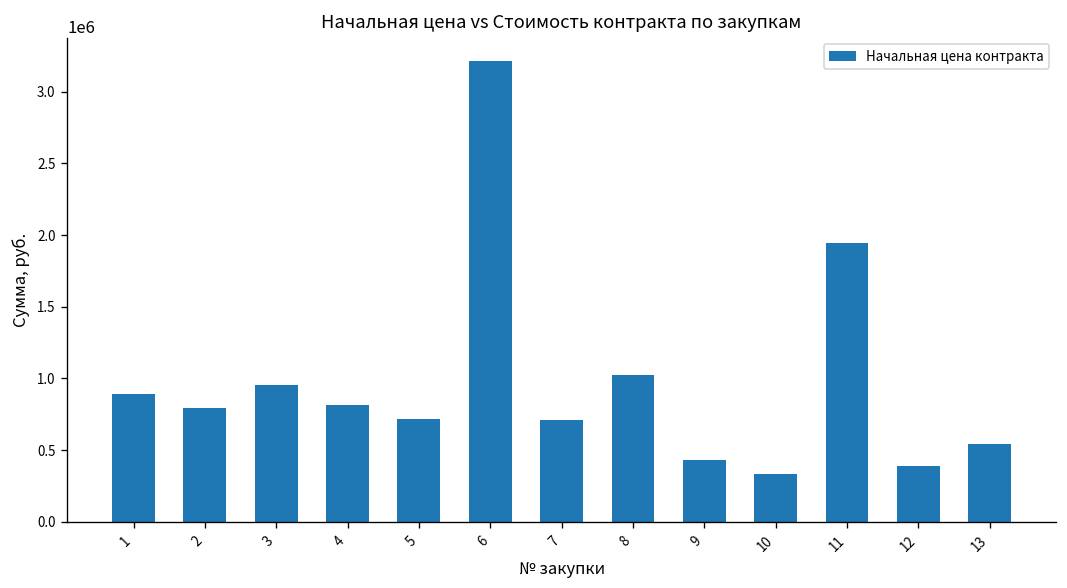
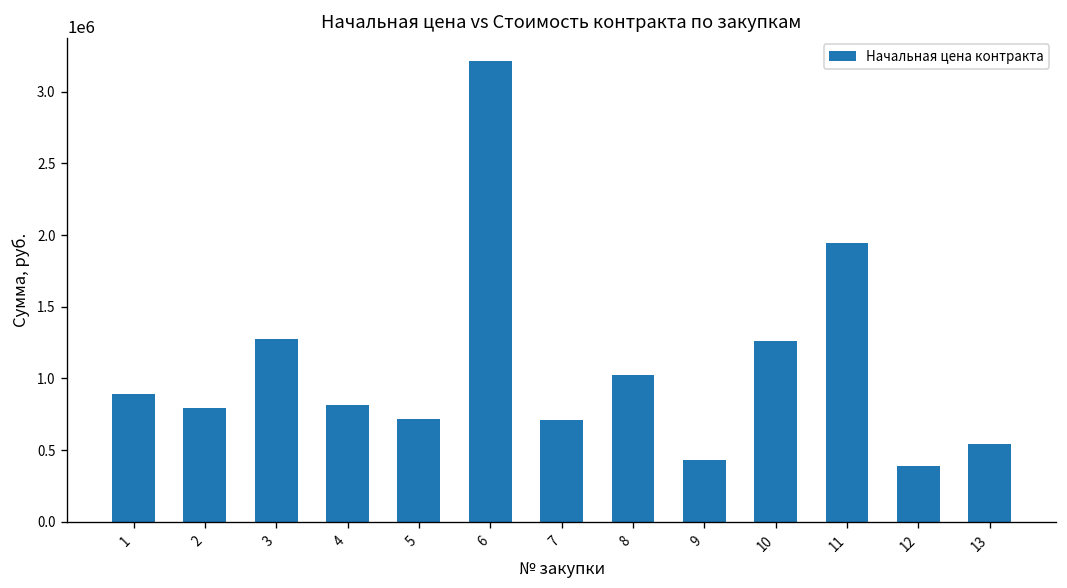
3: 950000 -> 1270000
10: 330000 -> 1260000
